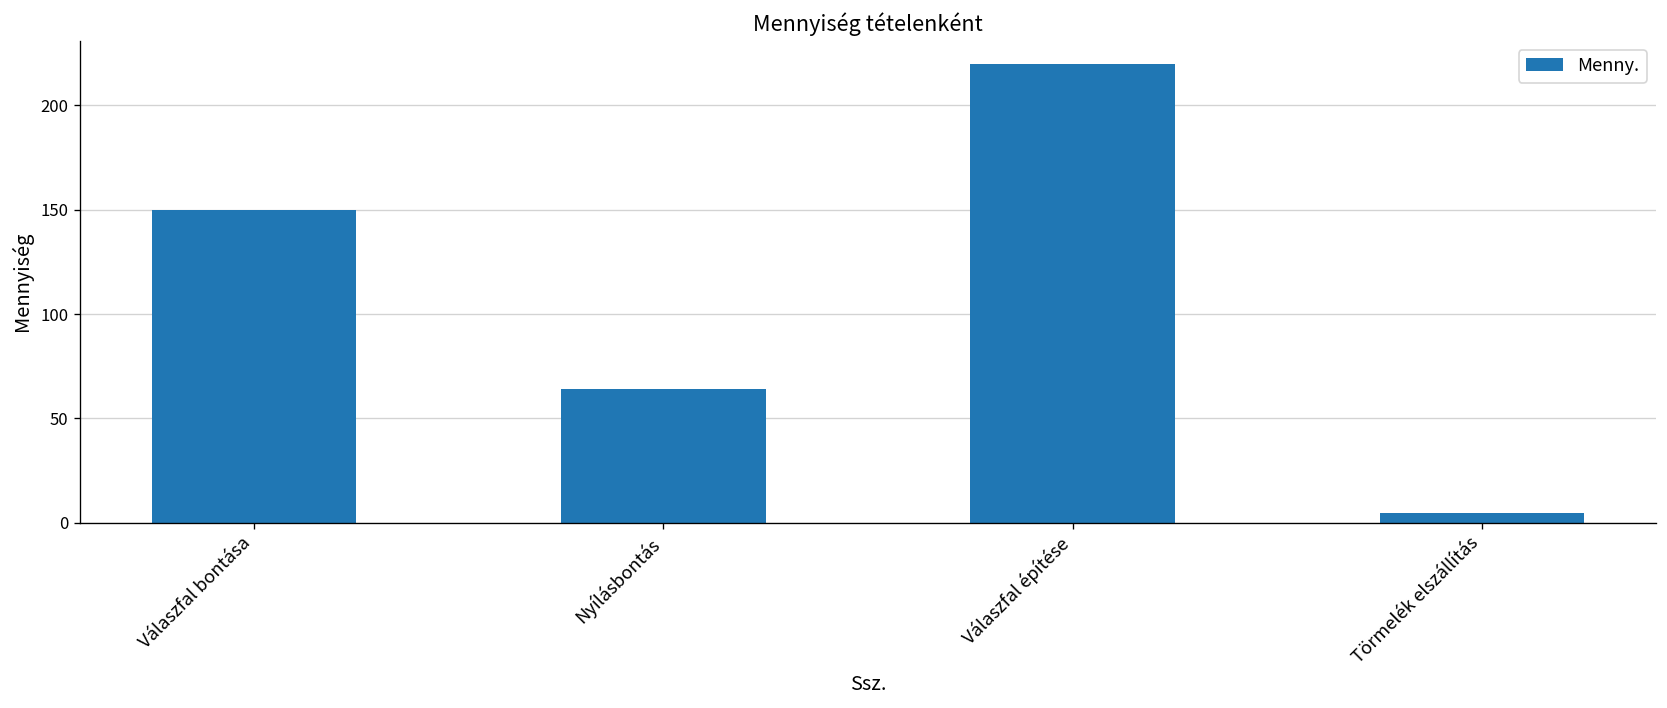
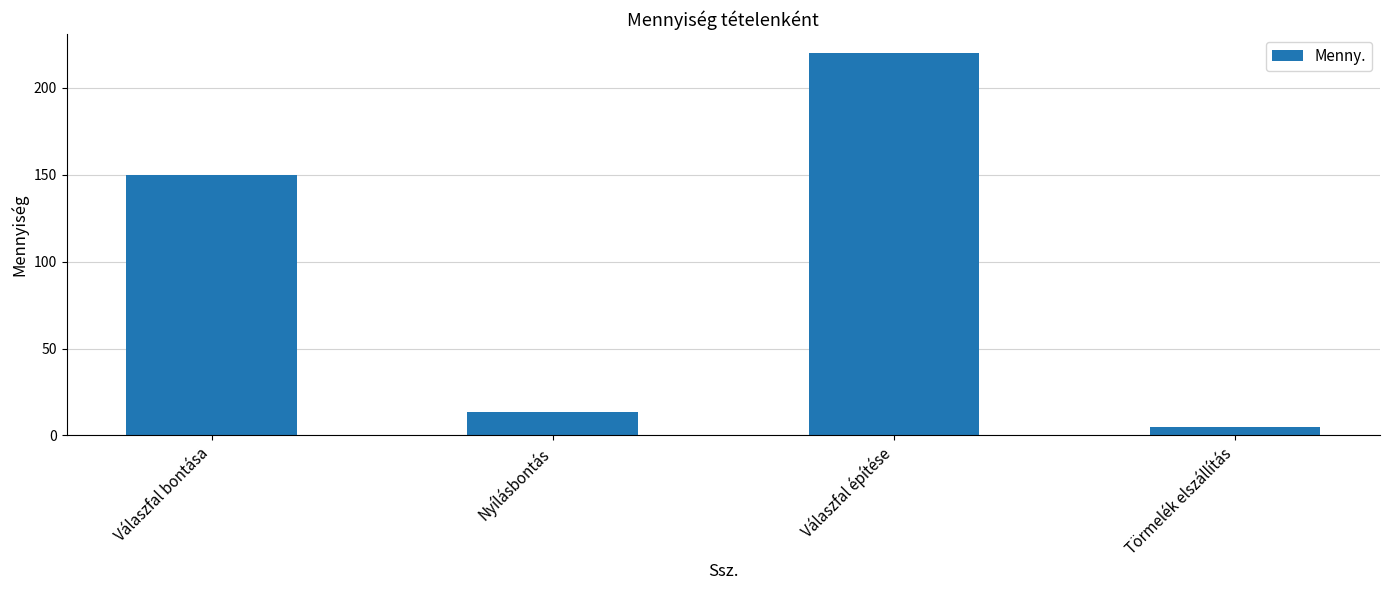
Nyílásbontás: 64 -> 13
